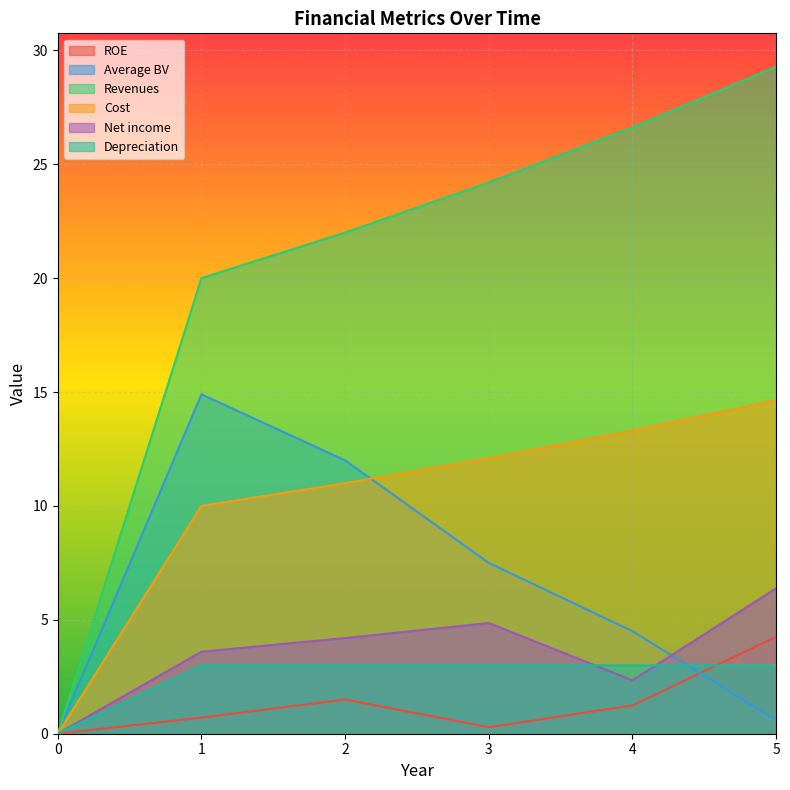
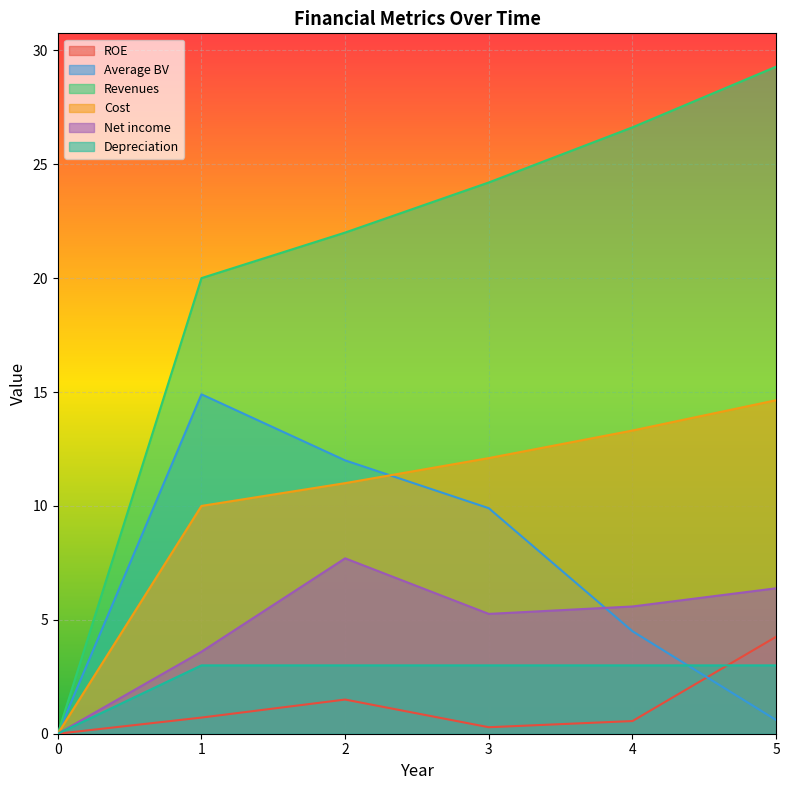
Net income, 2: 4.2 -> 7.7
Average BV, 3: 7.5 -> 9.9
Net income, 3: 4.9 -> 5.3
ROE, 4: 1.2 -> 0.6
Net income, 4: 2.3 -> 5.6
